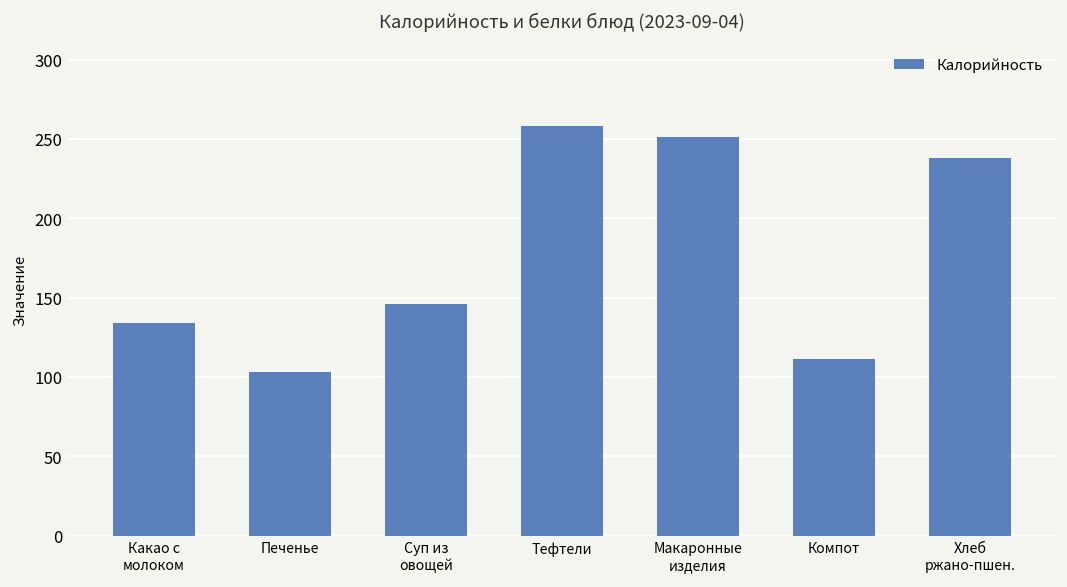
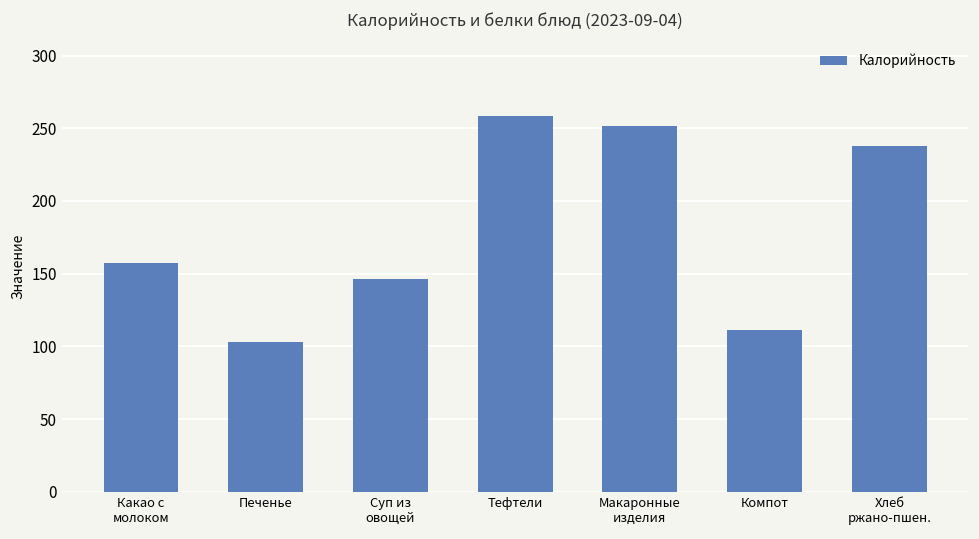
Какао с молоком: 134 -> 157
